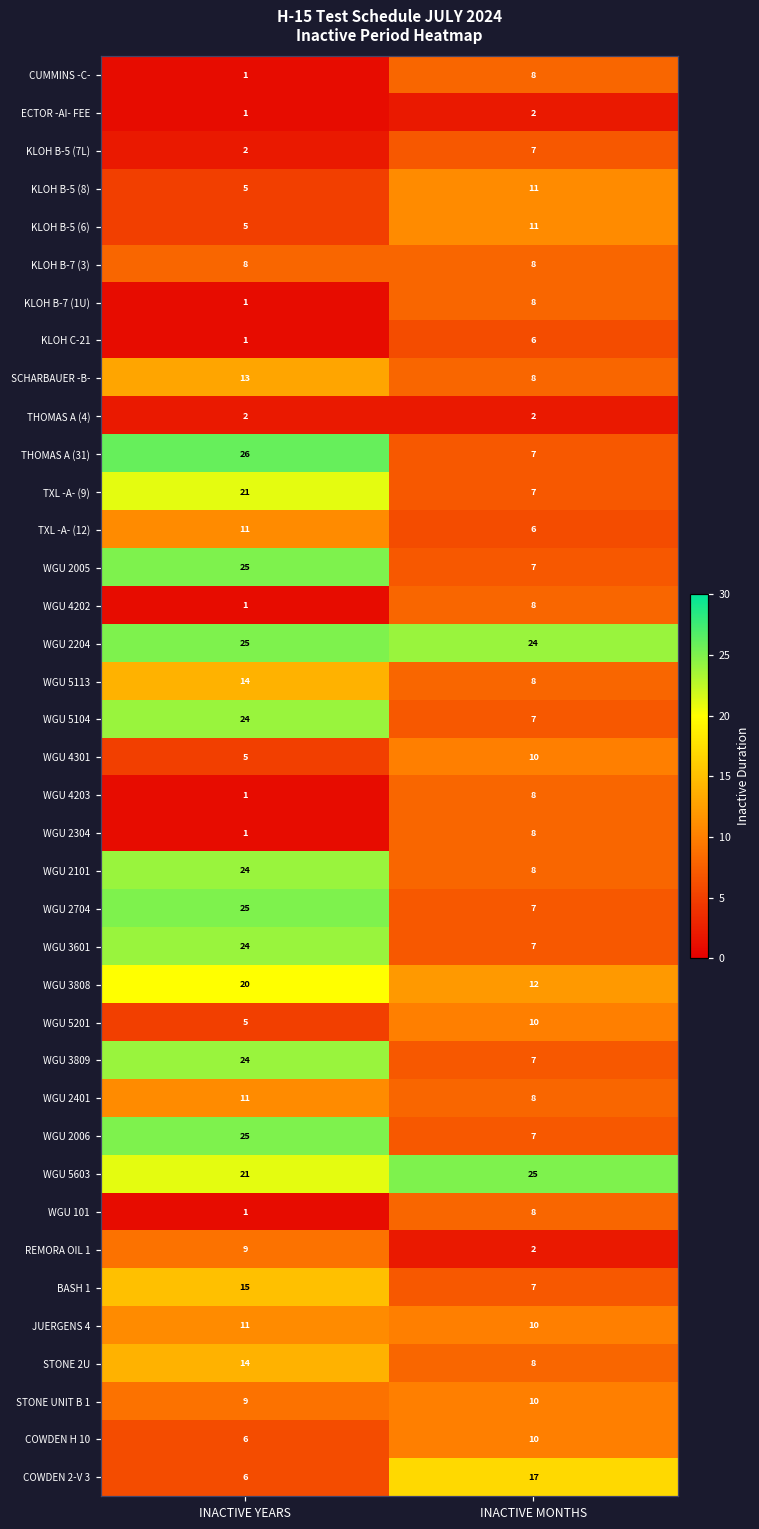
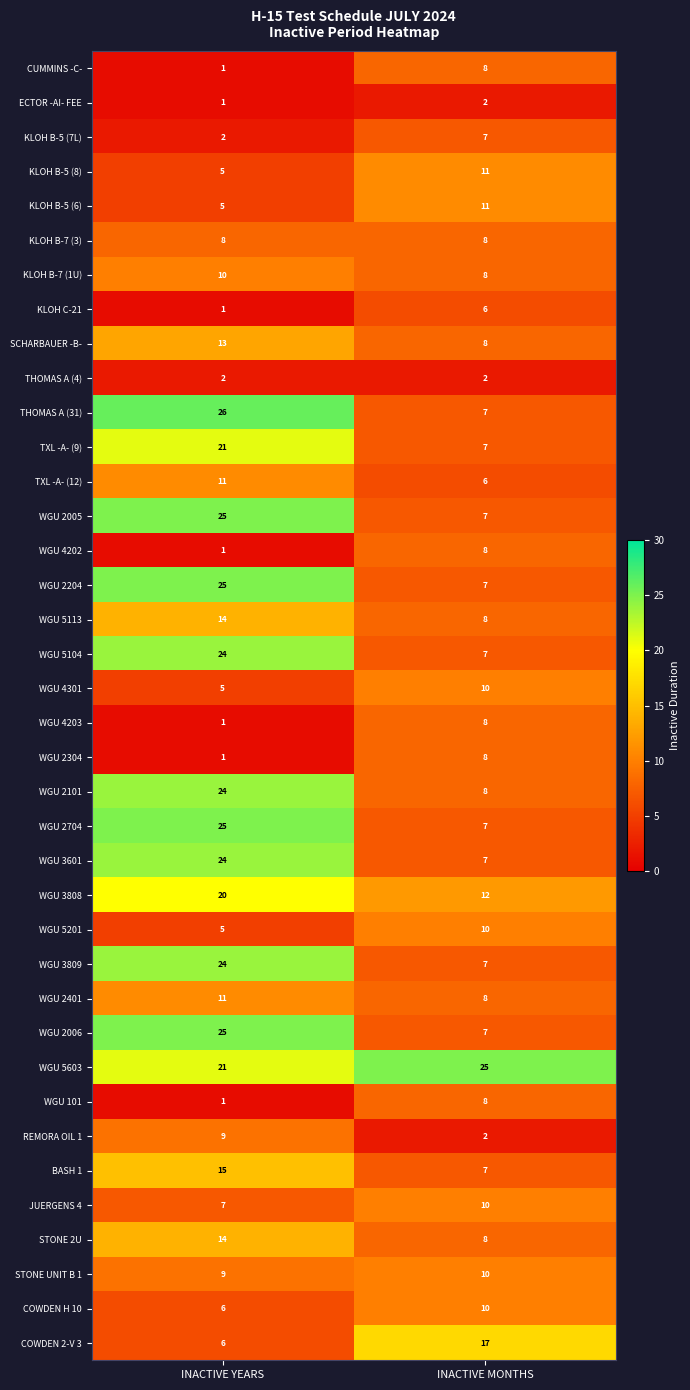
KLOH B-7 (1U), INACTIVE YEARS: 1 -> 10
WGU 2204, INACTIVE MONTHS: 24 -> 7
JUERGENS 4, INACTIVE YEARS: 11 -> 7
